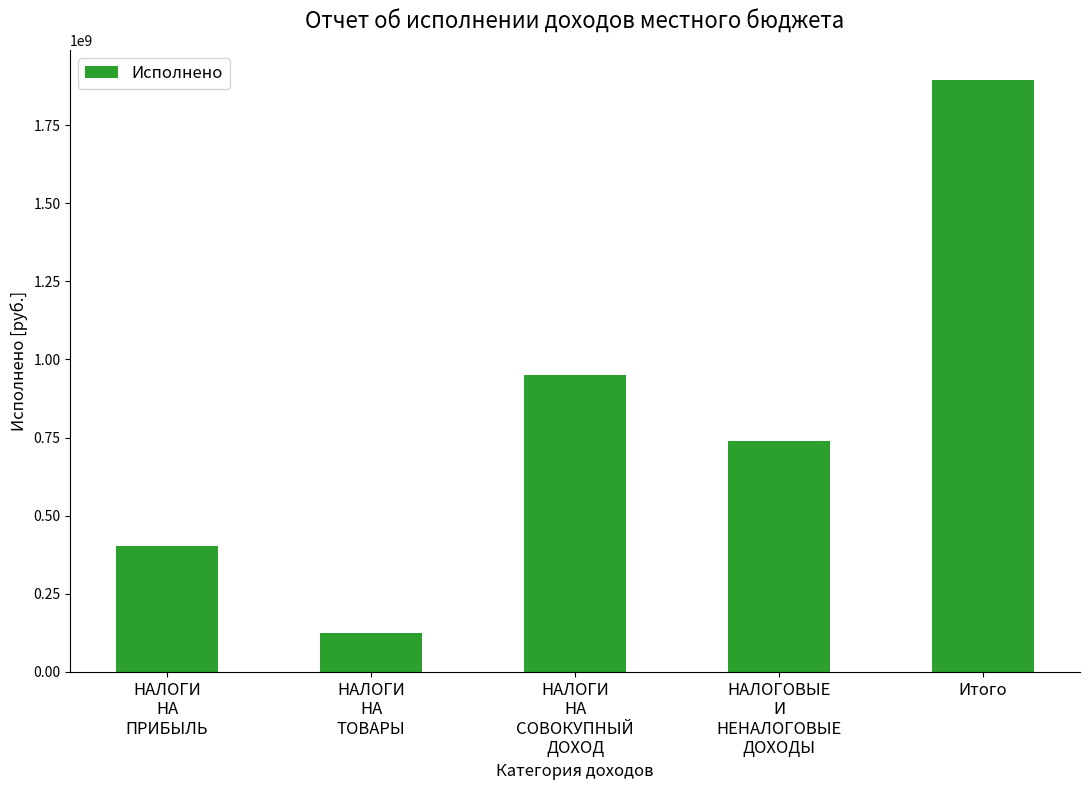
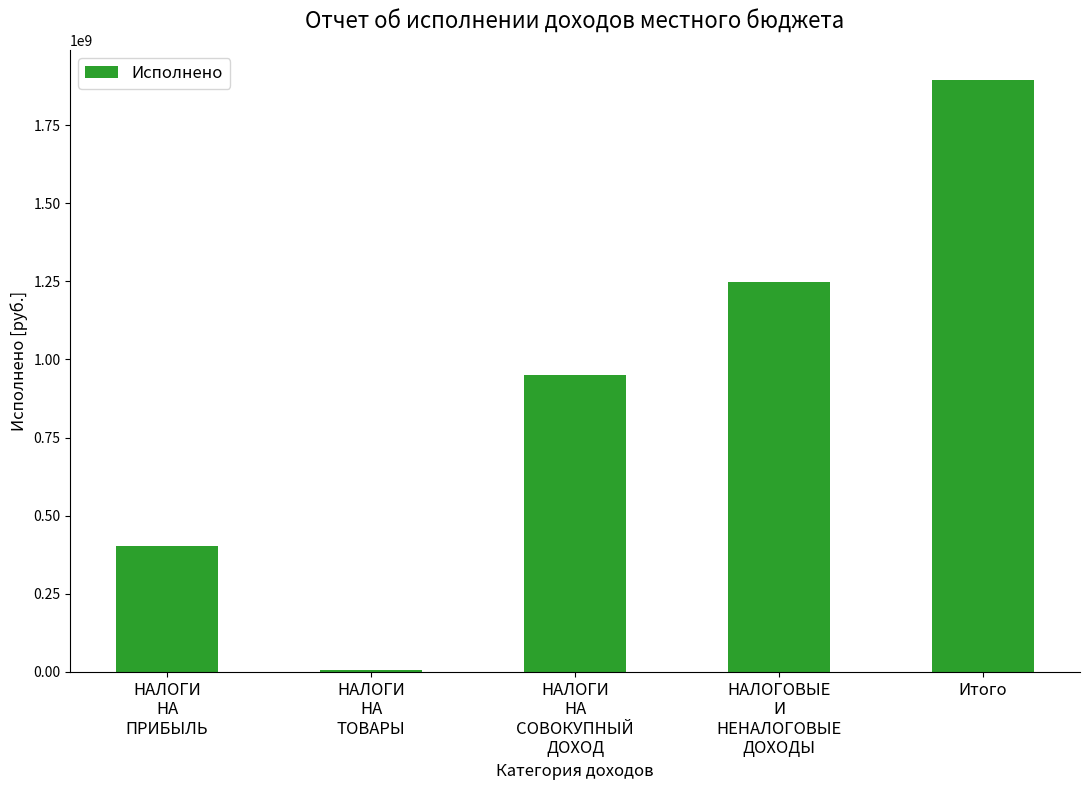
НАЛОГИ НА ТОВАРЫ: 120000000 -> 10000000
НАЛОГОВЫЕ И НЕНАЛОГОВЫЕ ДОХОДЫ: 740000000 -> 1250000000
